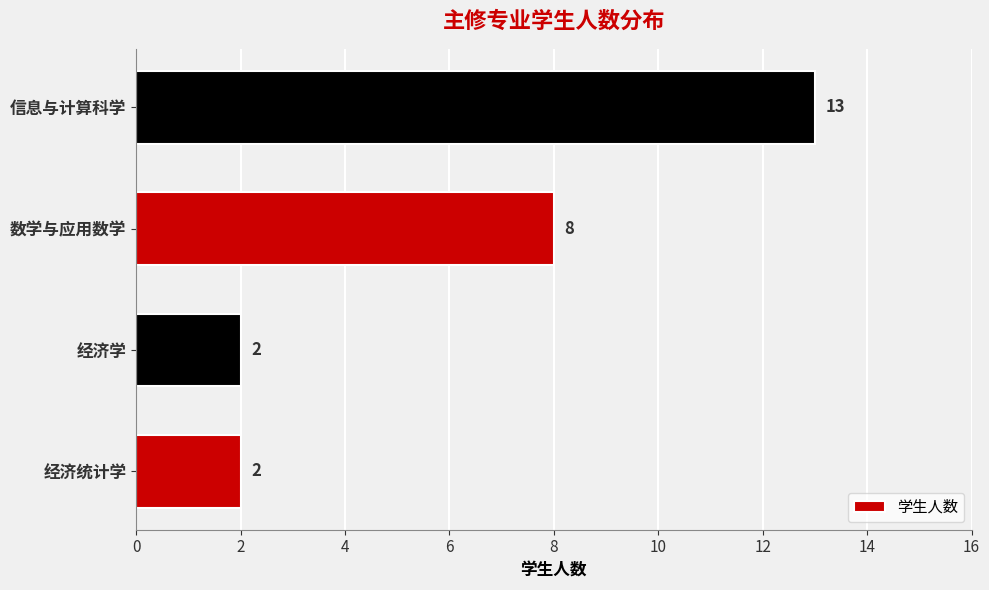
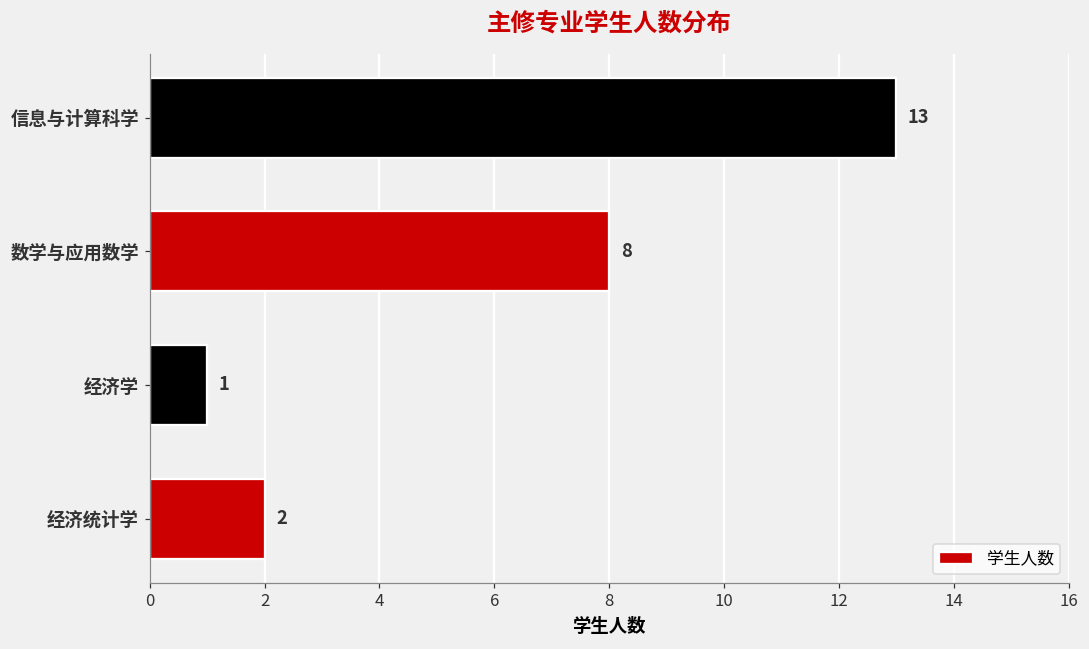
经济学: 2 -> 1
